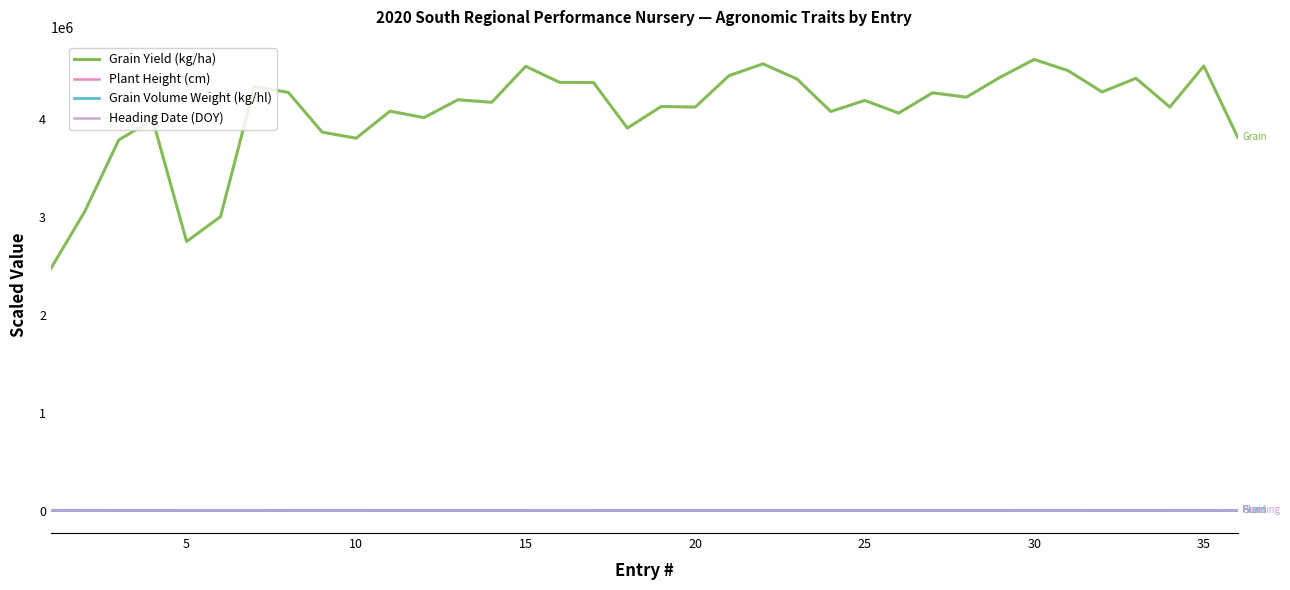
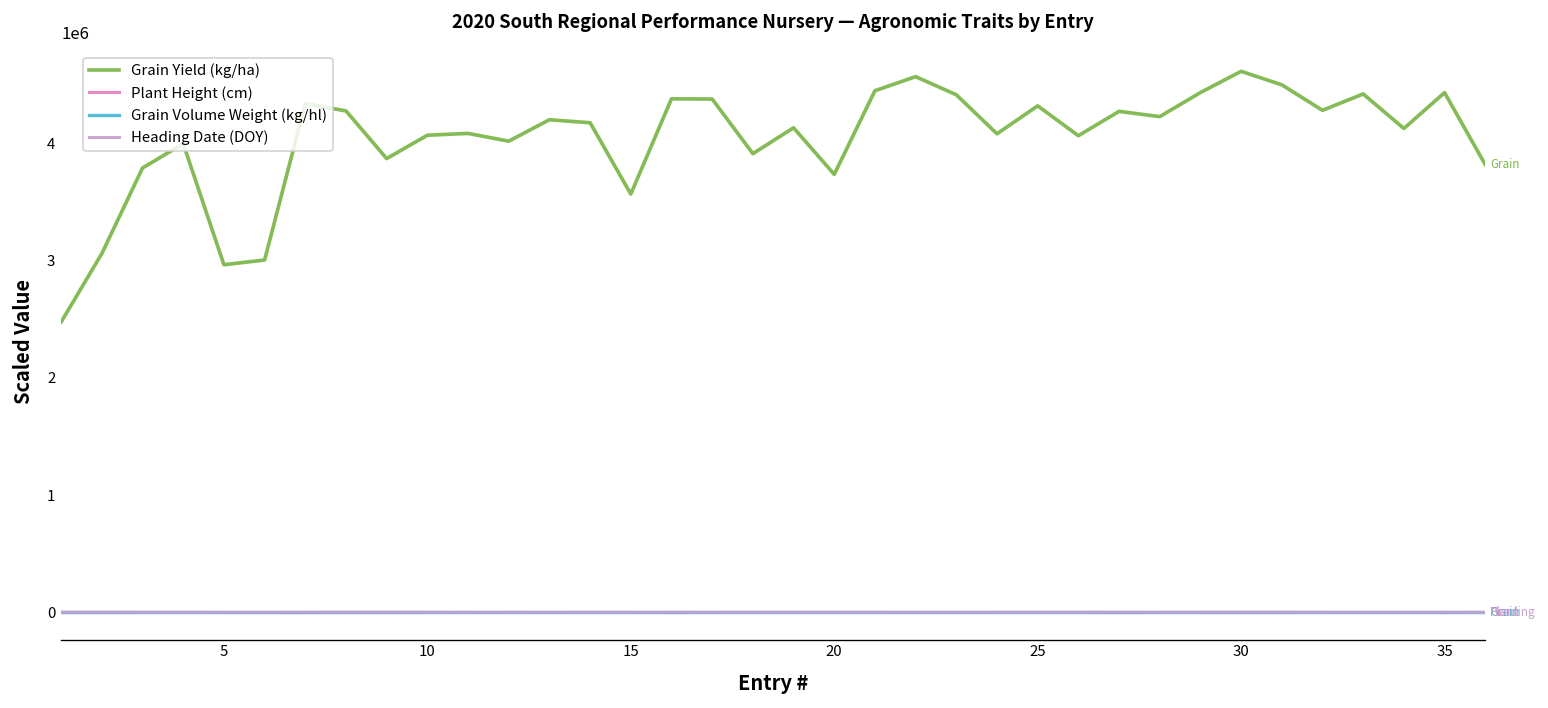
Grain Yield (kg/ha), 5: 2800000 -> 3000000
Grain Yield (kg/ha), 10: 3800000 -> 4100000
Grain Yield (kg/ha), 15: 4500000 -> 3600000
Grain Yield (kg/ha), 20: 4100000 -> 3700000
Grain Yield (kg/ha), 25: 4200000 -> 4300000
Grain Yield (kg/ha), 35: 4500000 -> 4400000
